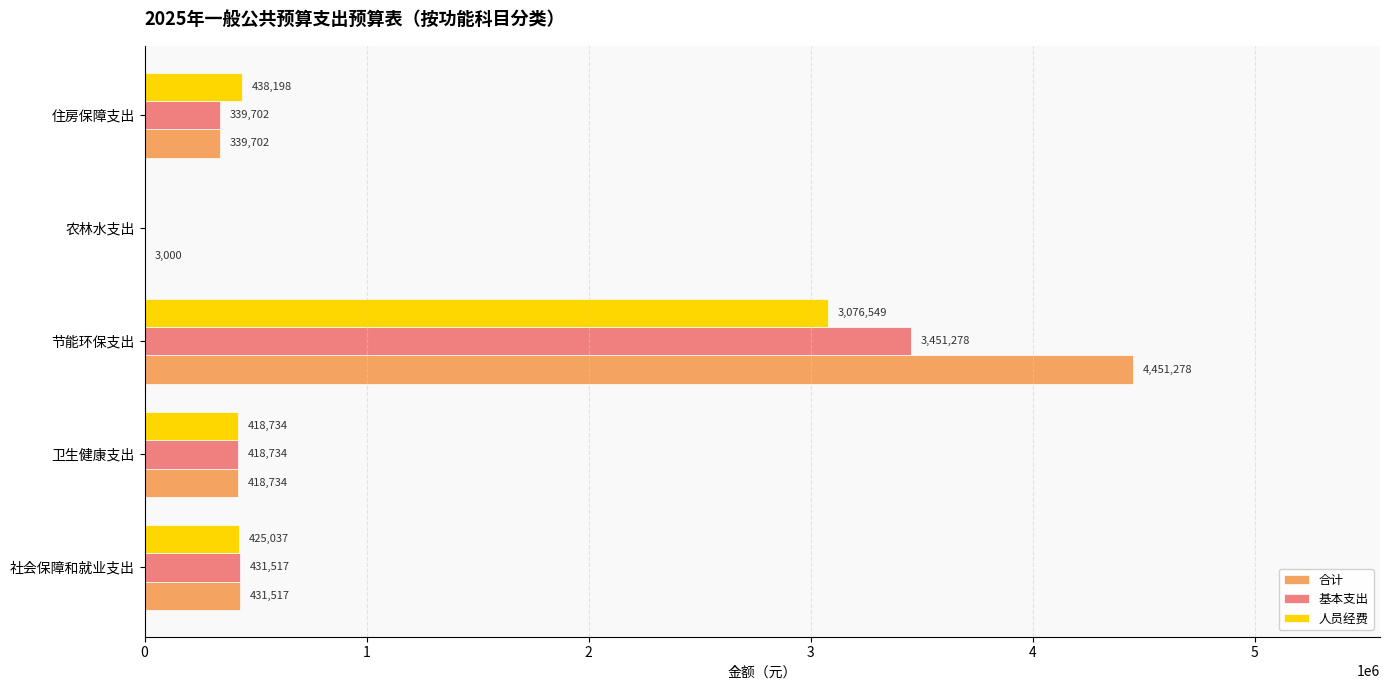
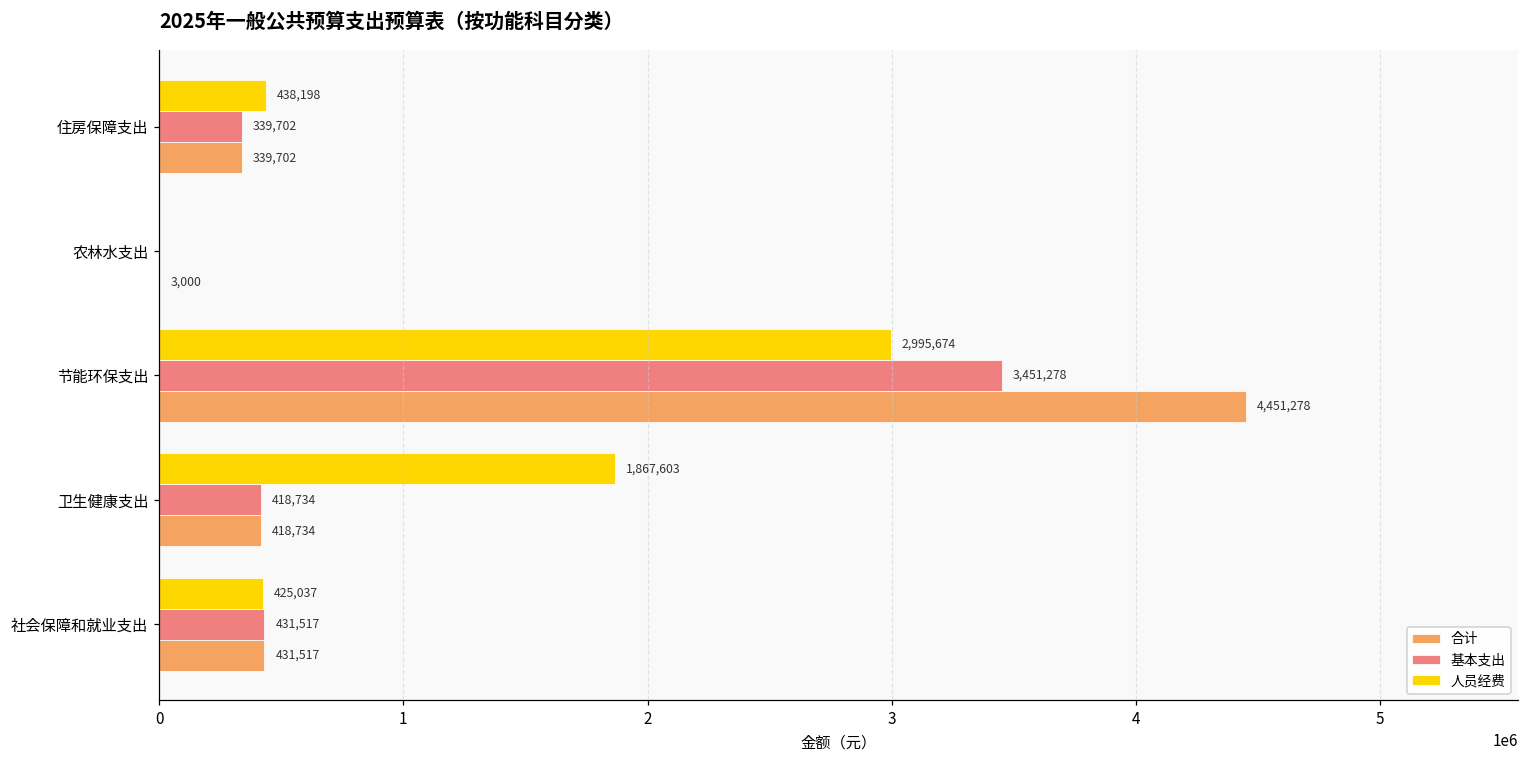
人员经费, 节能环保支出: 3,076,549 -> 2,995,674
人员经费, 卫生健康支出: 418,734 -> 1,867,603
